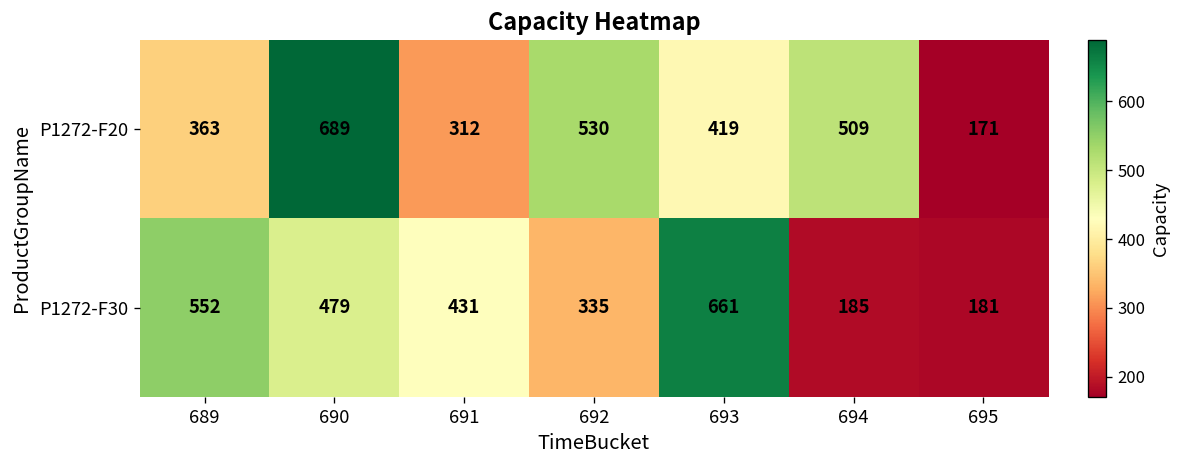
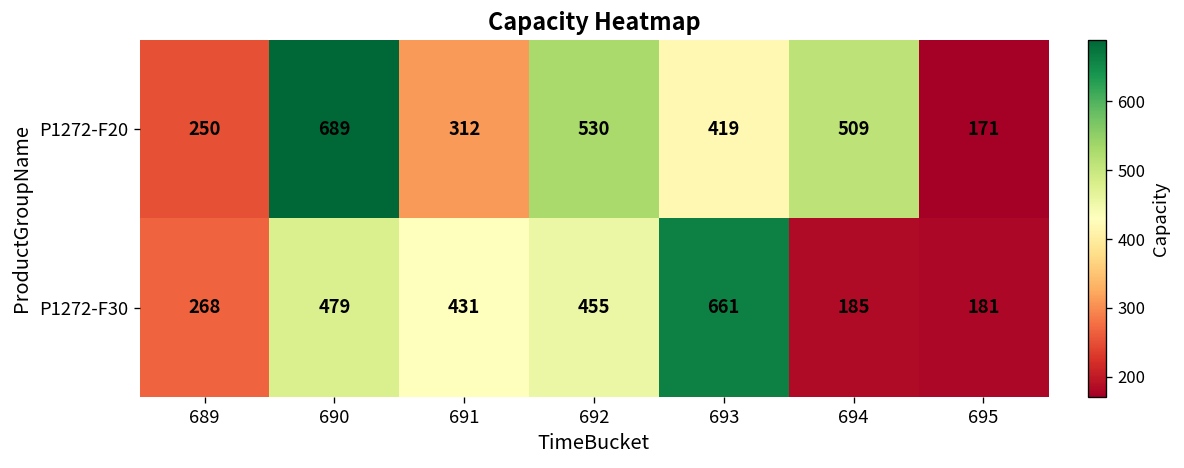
P1272-F20, 689: 363 -> 250
P1272-F30, 689: 552 -> 268
P1272-F30, 692: 335 -> 455
